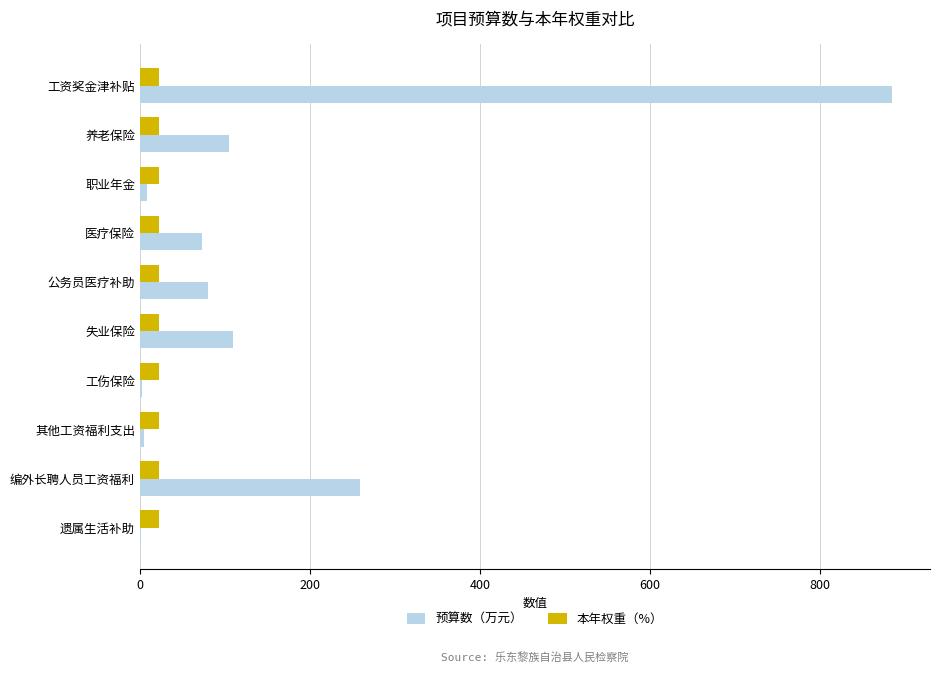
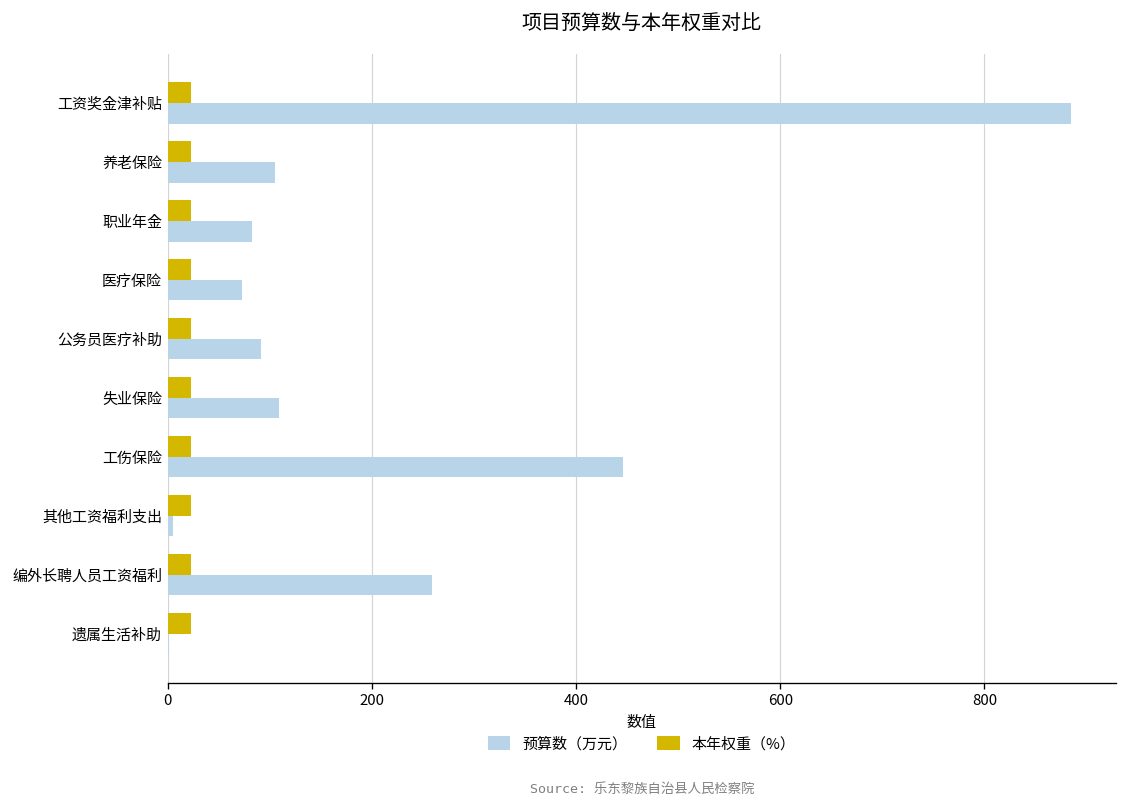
预算数（万元）, 职业年金: 10 -> 80
预算数（万元）, 公务员医疗补助: 80 -> 90
预算数（万元）, 工伤保险: 0 -> 450
